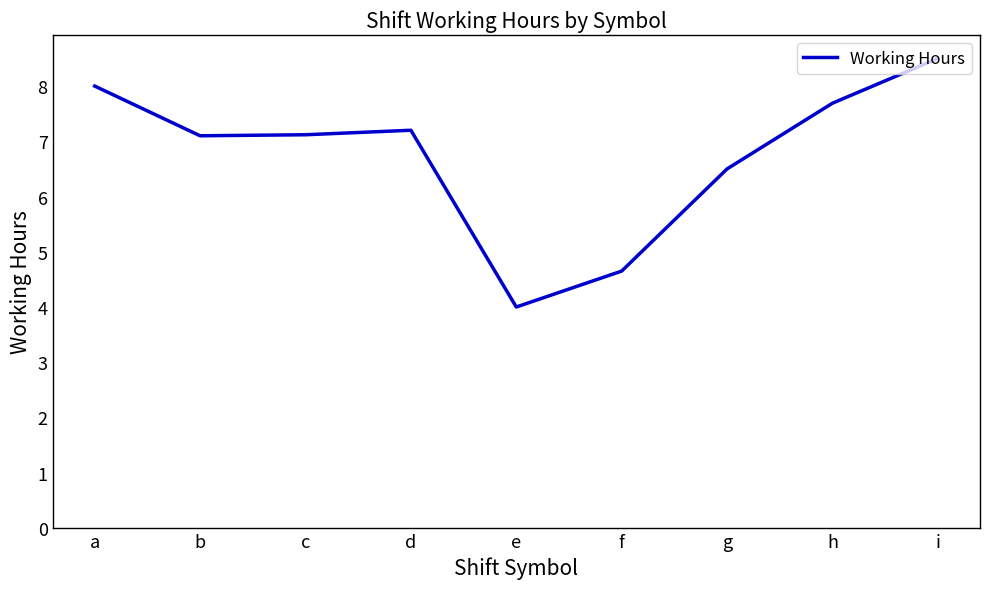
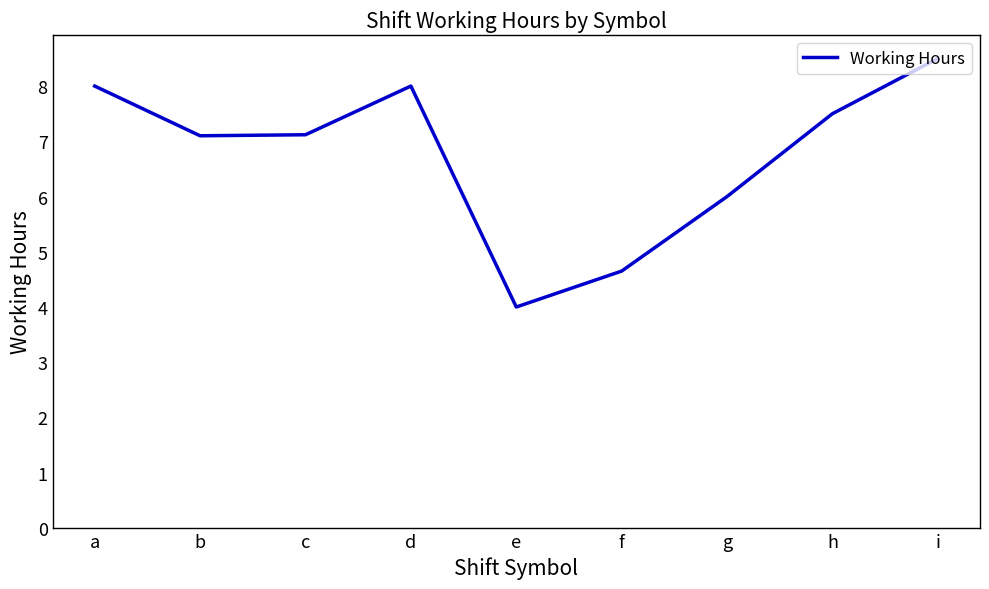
d: 7.2 -> 8.0
g: 6.5 -> 6.0
h: 7.7 -> 7.5
